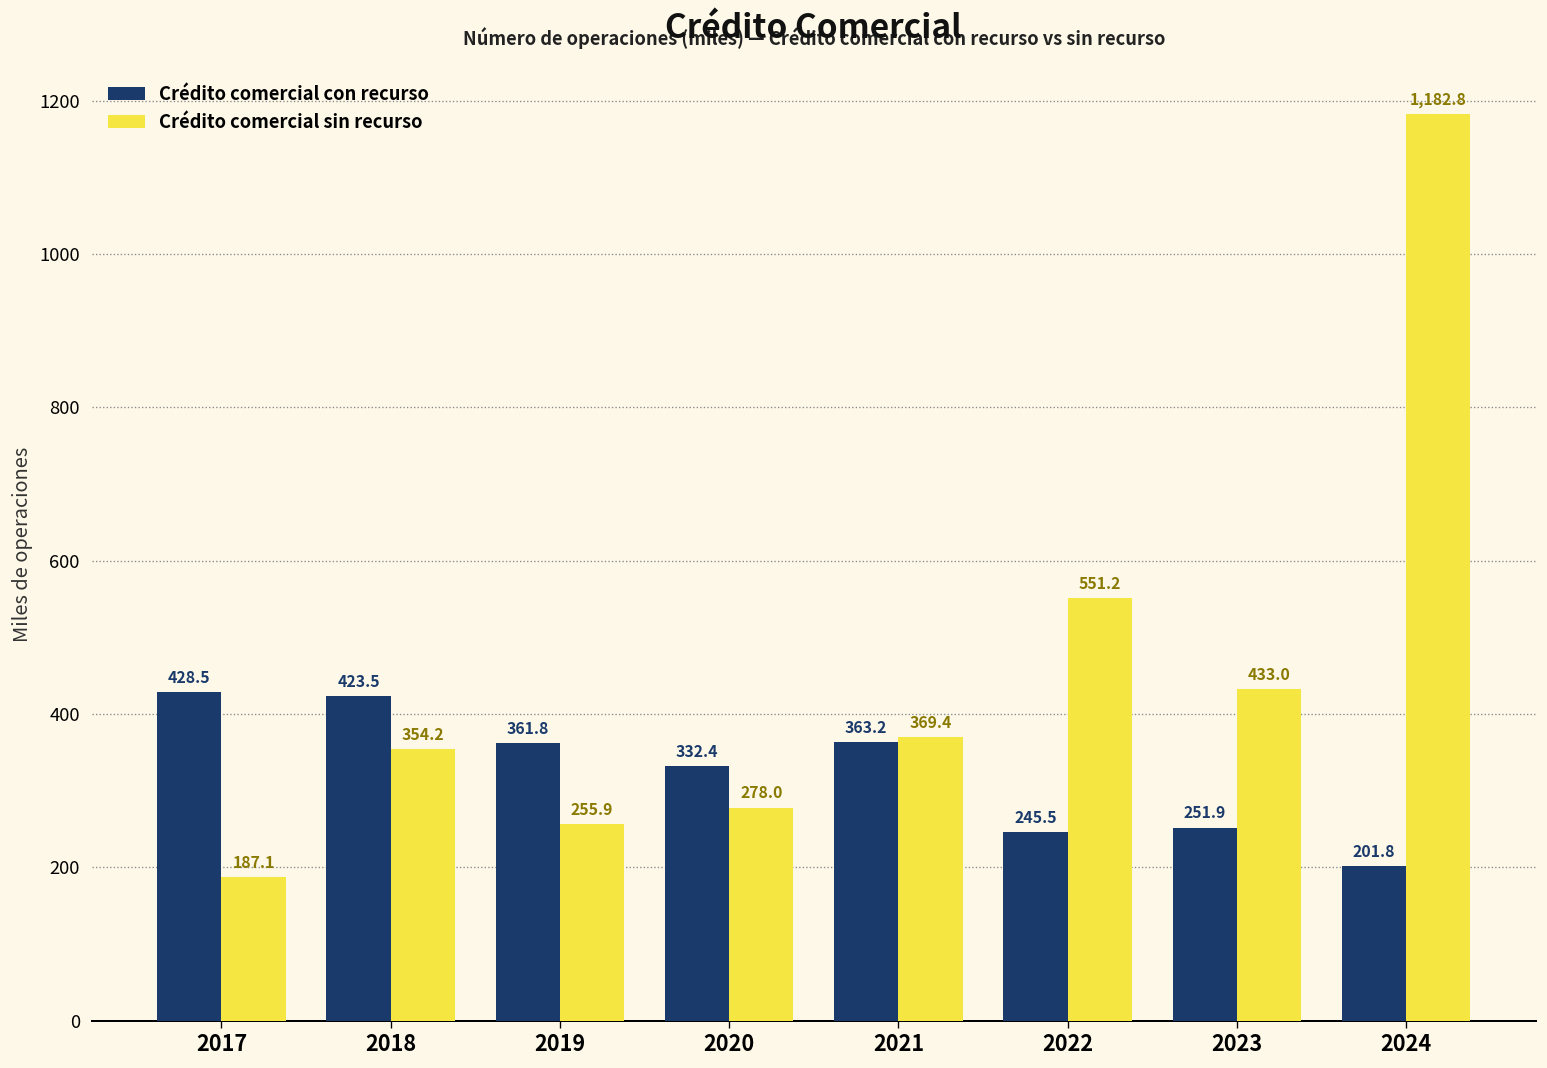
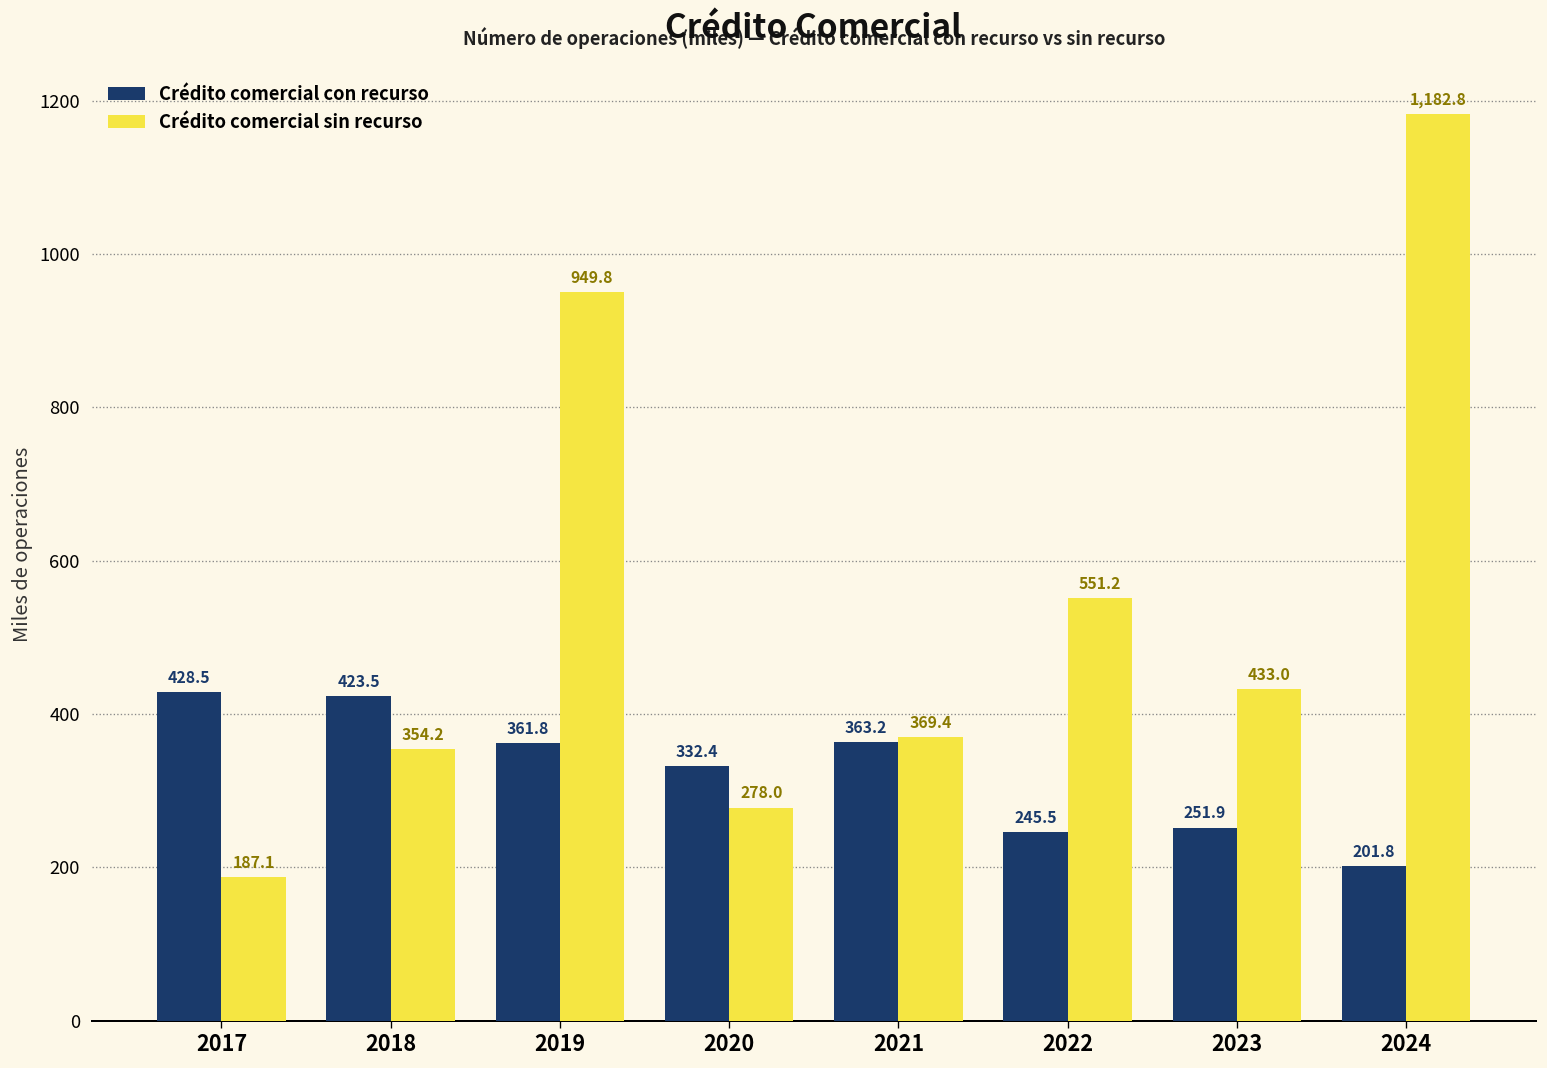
Crédito comercial sin recurso, 2019: 255.9 -> 949.8
